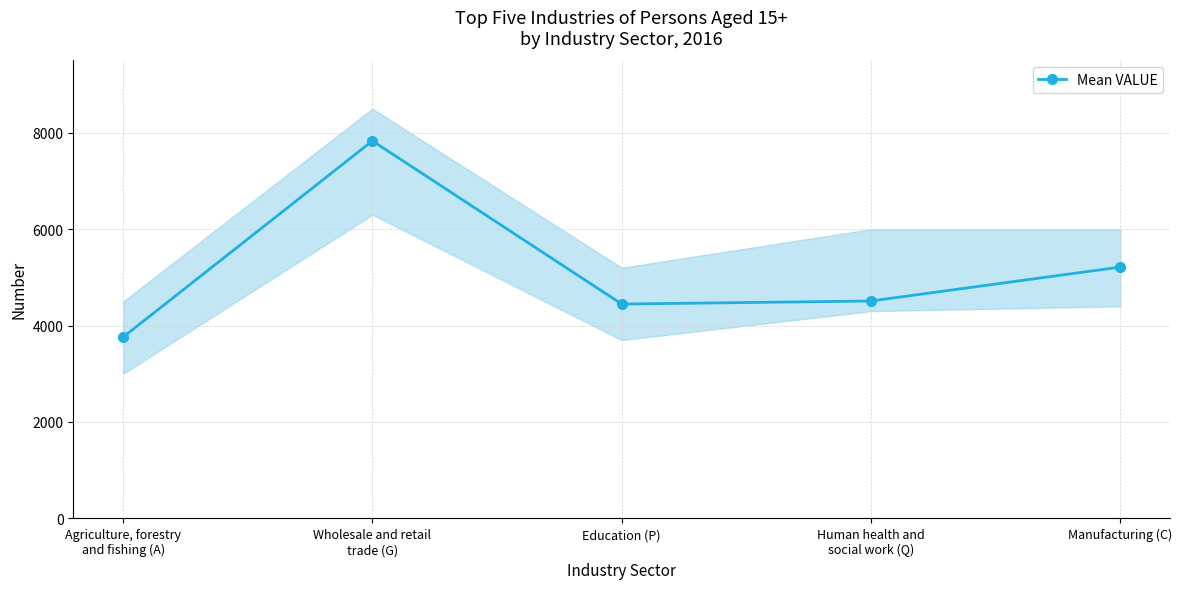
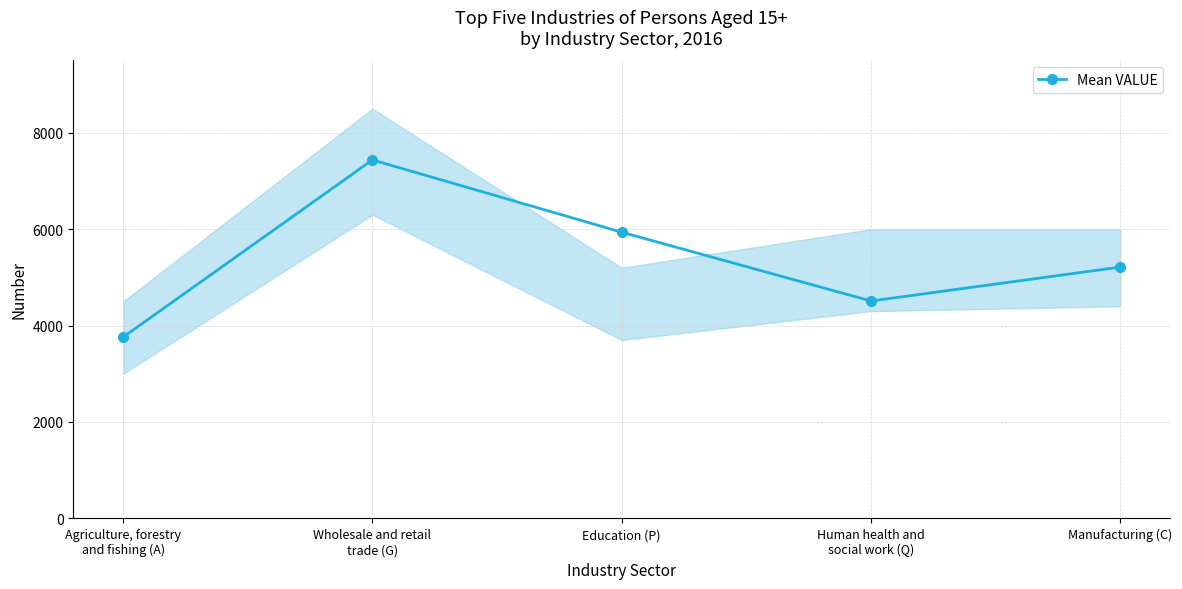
Mean VALUE, Wholesale and retail trade (G): 7800 -> 7400
Mean VALUE, Education (P): 4400 -> 5900
